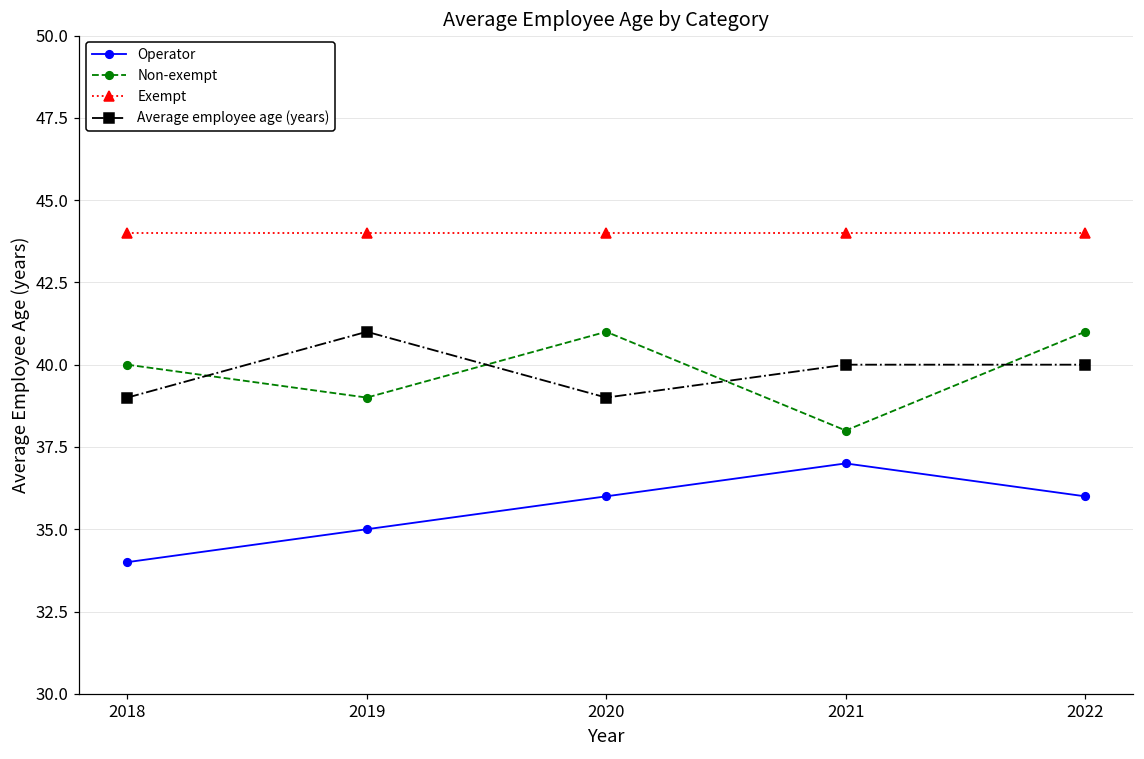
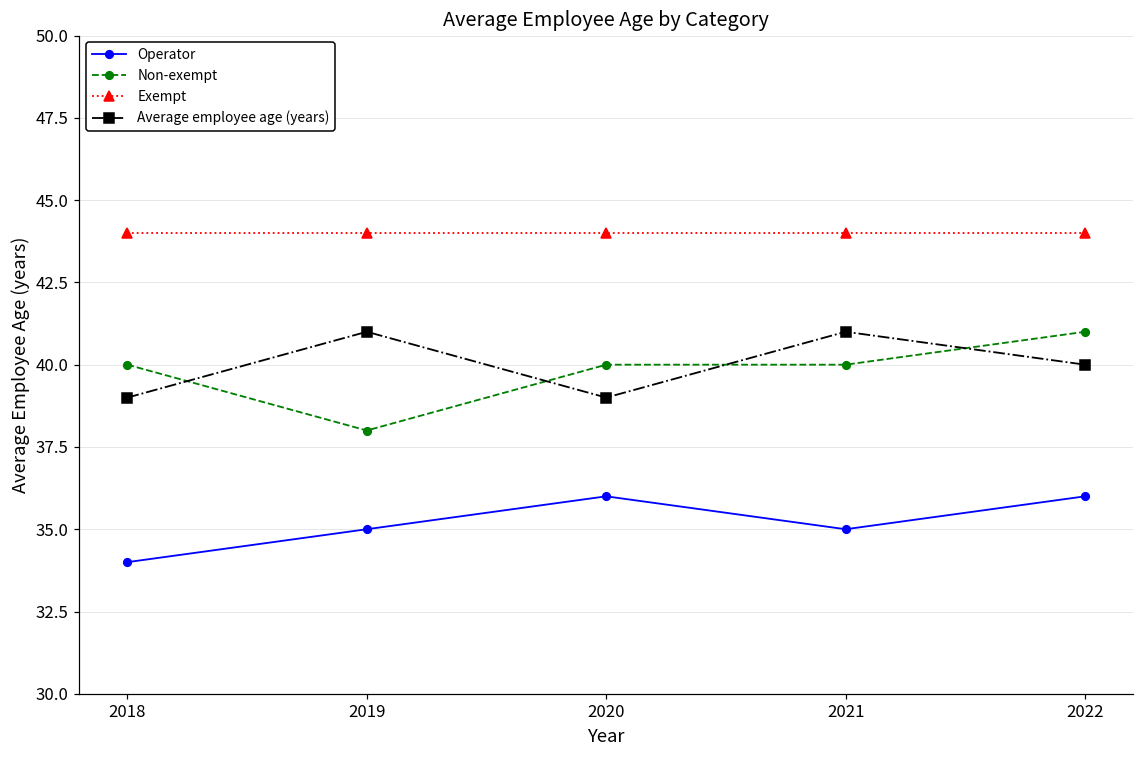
Non-exempt, 2019: 39 -> 38
Non-exempt, 2020: 41 -> 40
Operator, 2021: 37 -> 35
Non-exempt, 2021: 38 -> 40
Average employee age (years), 2021: 40 -> 41
